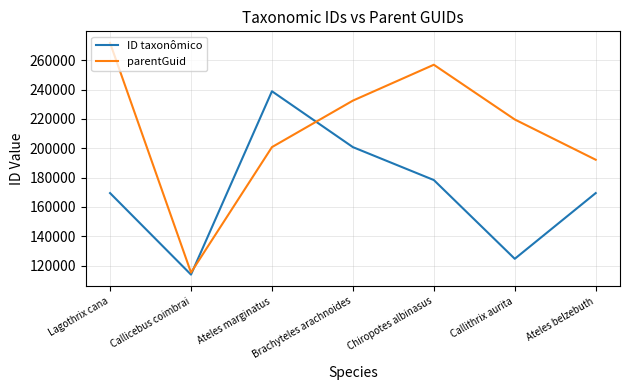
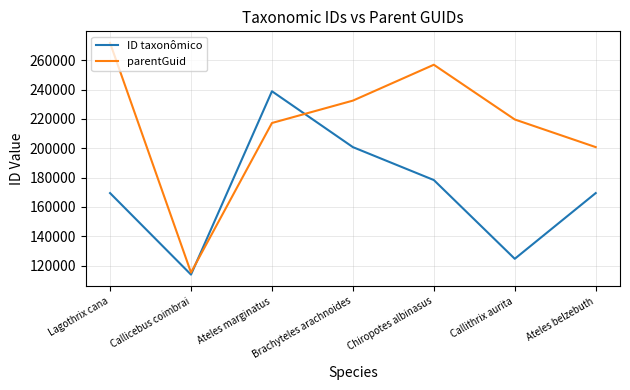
parentGuid, Ateles marginatus: 201000 -> 217000
parentGuid, Ateles belzebuth: 192000 -> 201000
